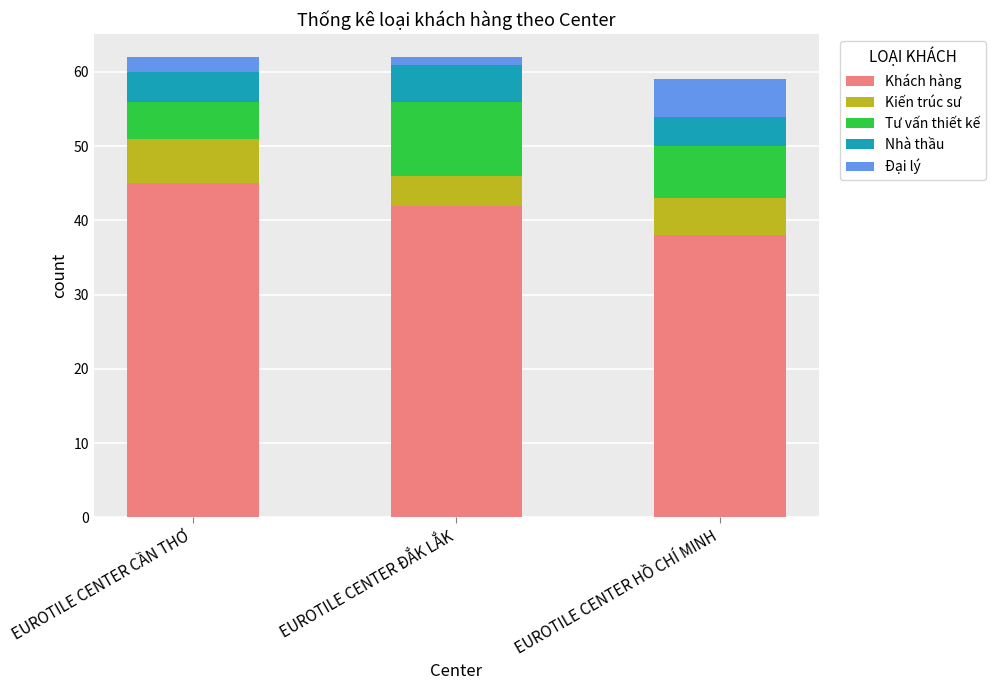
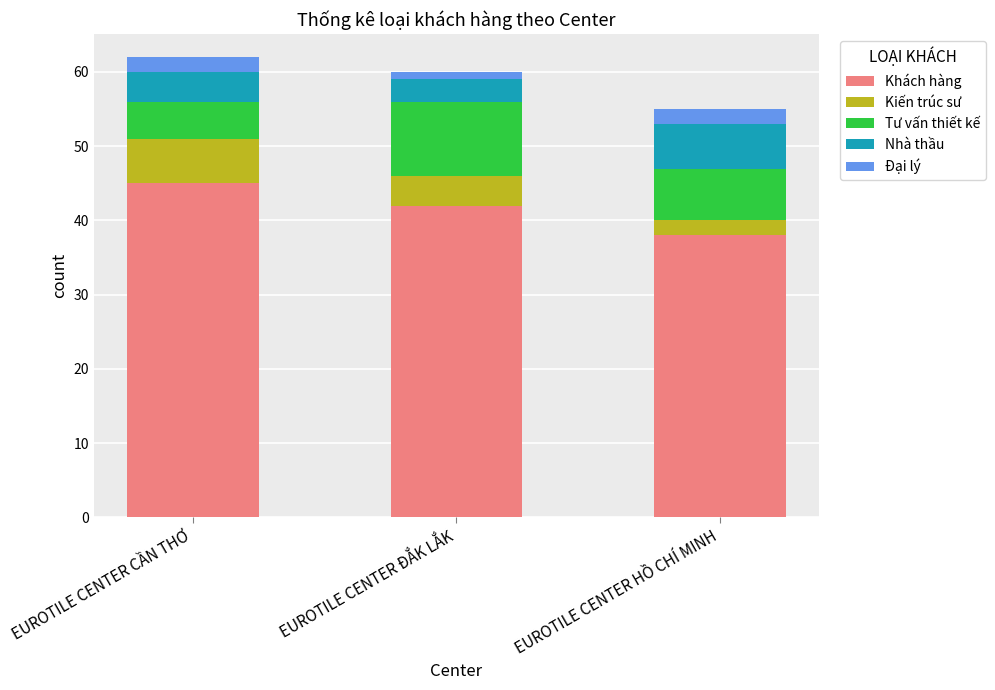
Nhà thầu, EUROTILE CENTER ĐẮK LẮK: 5 -> 3
Kiến trúc sư, EUROTILE CENTER HỒ CHÍ MINH: 5 -> 2
Nhà thầu, EUROTILE CENTER HỒ CHÍ MINH: 4 -> 6
Đại lý, EUROTILE CENTER HỒ CHÍ MINH: 5 -> 2
